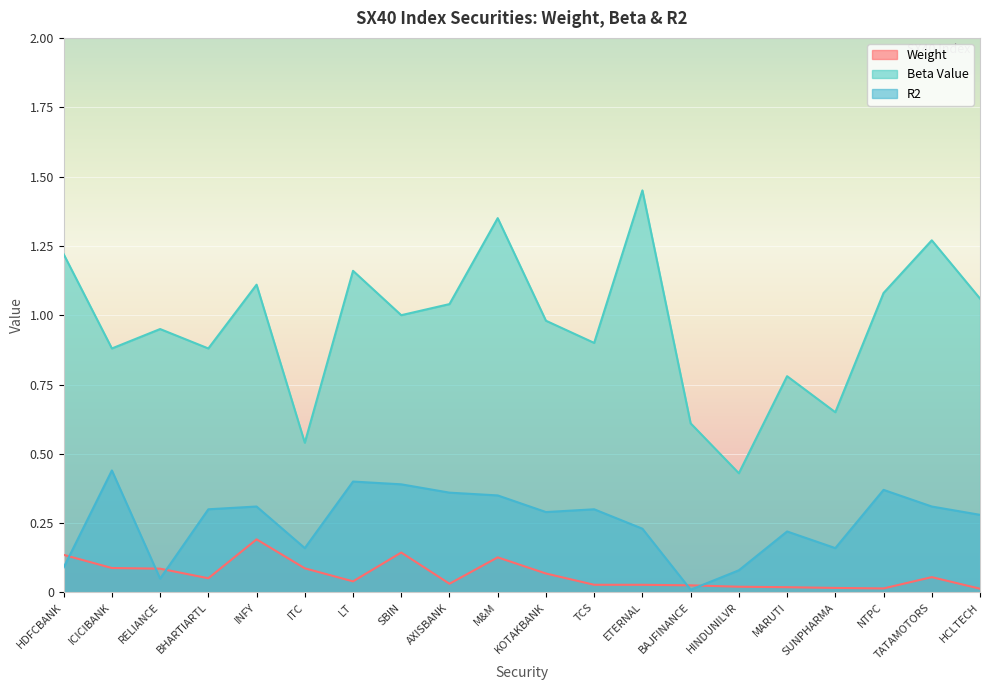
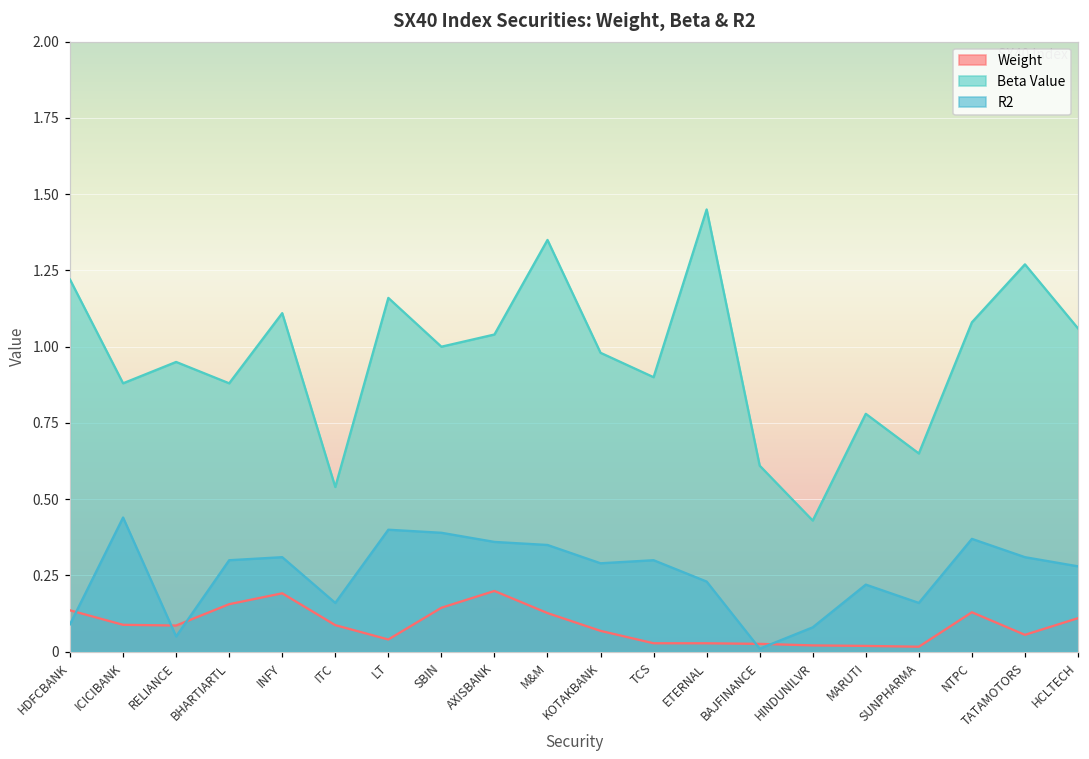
Weight, BHARTIARTL: 0.05 -> 0.16
Weight, AXISBANK: 0.03 -> 0.20
Weight, NTPC: 0.01 -> 0.13
Weight, HCLTECH: 0.01 -> 0.11
